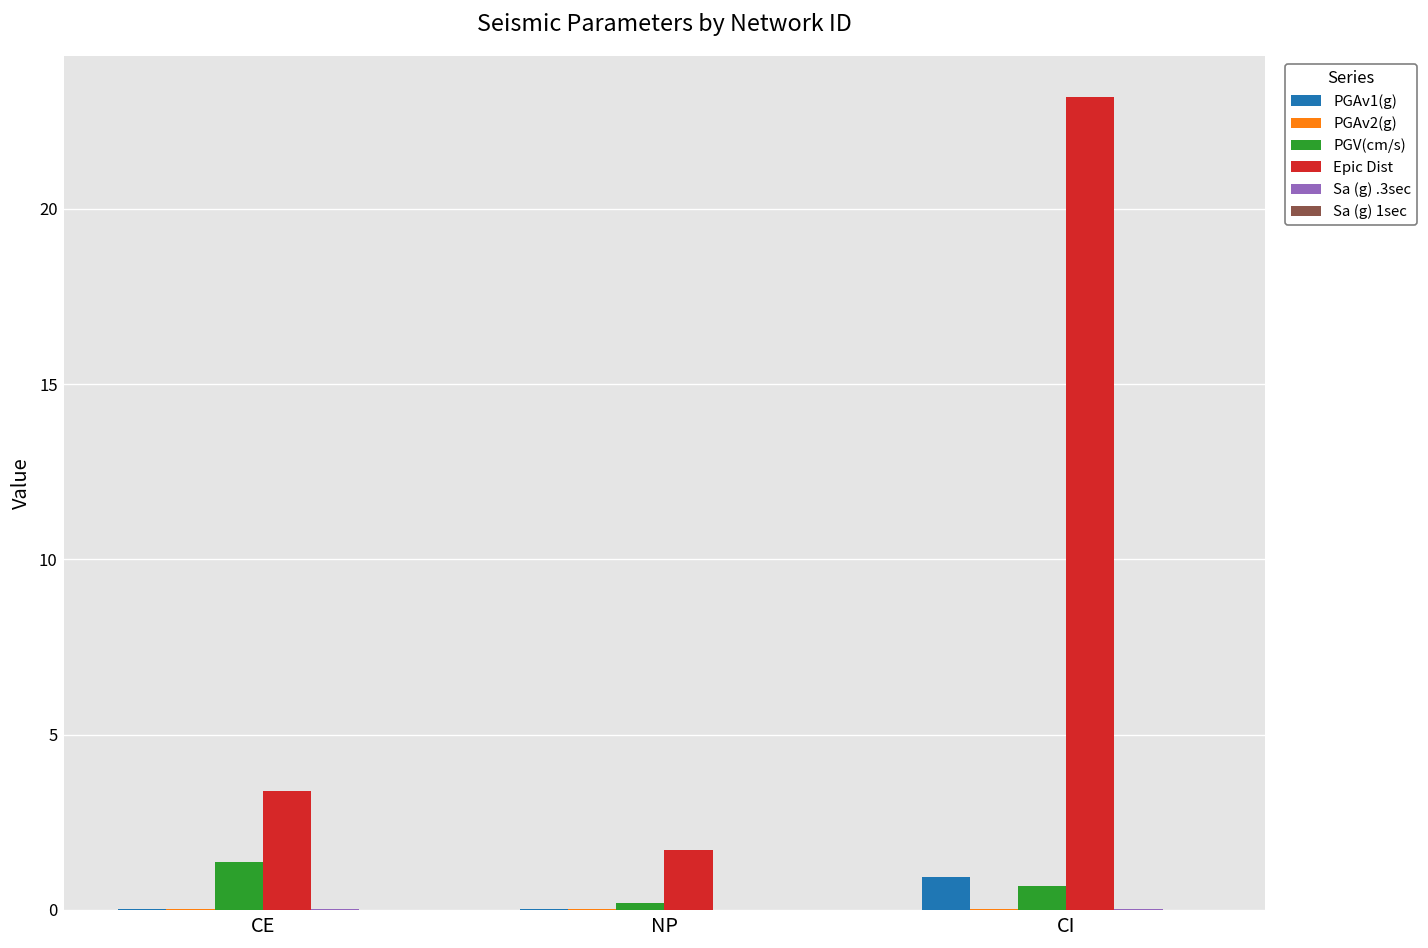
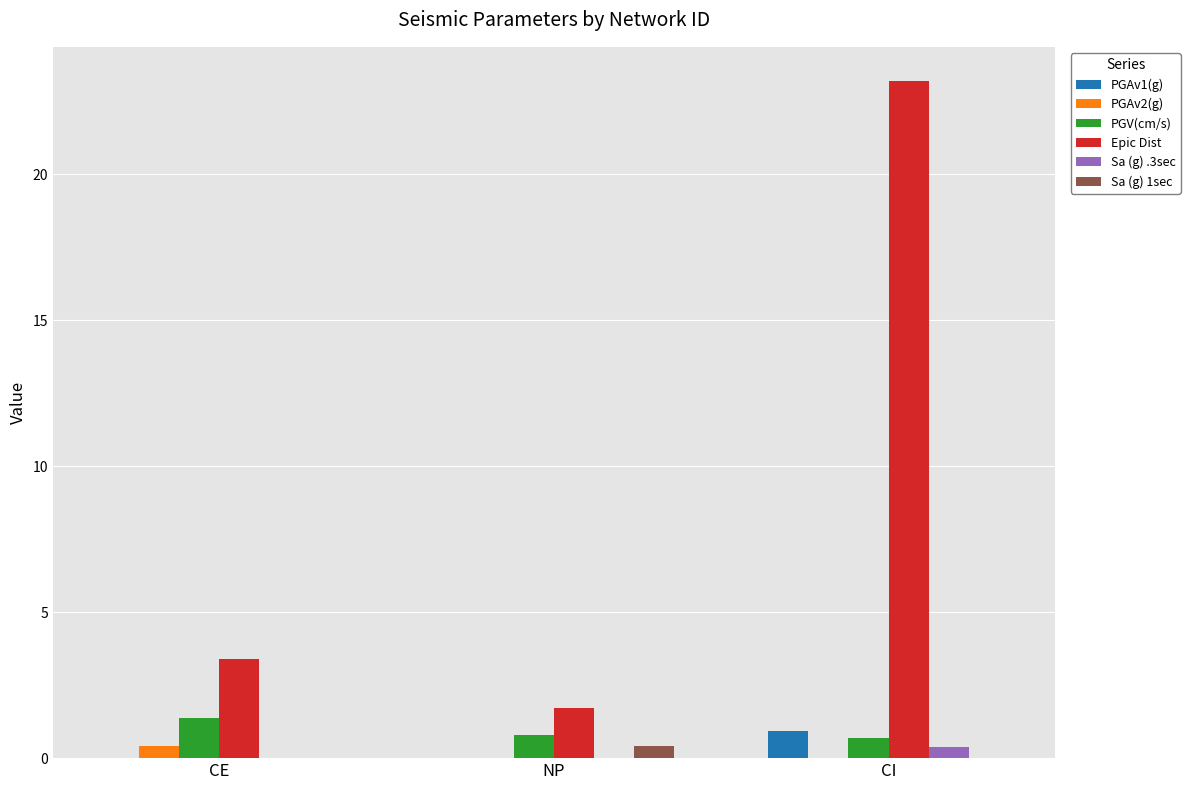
PGAv2(g), CE: 0.0 -> 0.4
PGV(cm/s), NP: 0.2 -> 0.8
Sa (g) 1sec, NP: 0.0 -> 0.4
Sa (g) .3sec, CI: 0.0 -> 0.4
